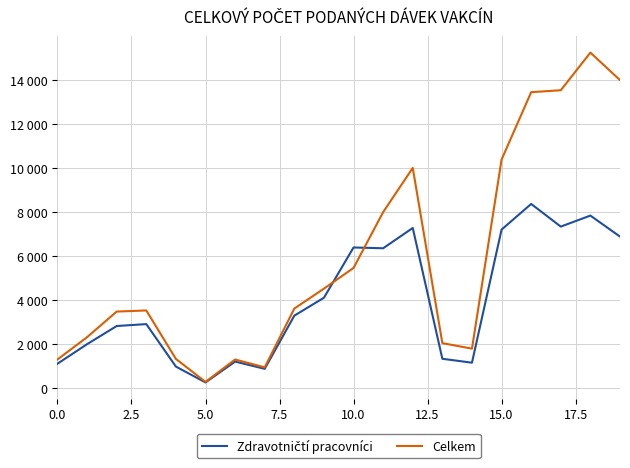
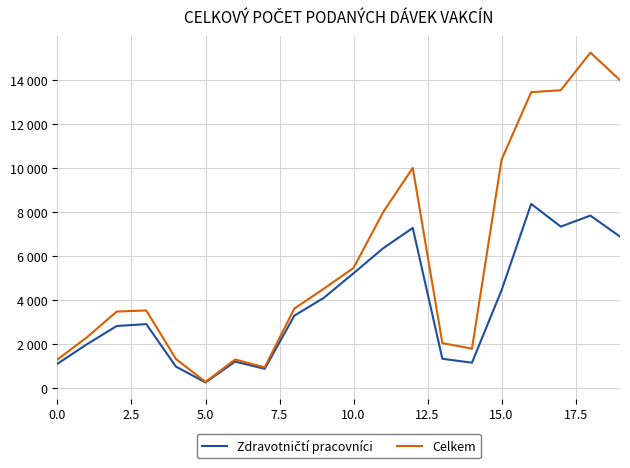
Zdravotničtí pracovníci, 10.0: 6400 -> 5200
Zdravotničtí pracovníci, 15.0: 7200 -> 4400
